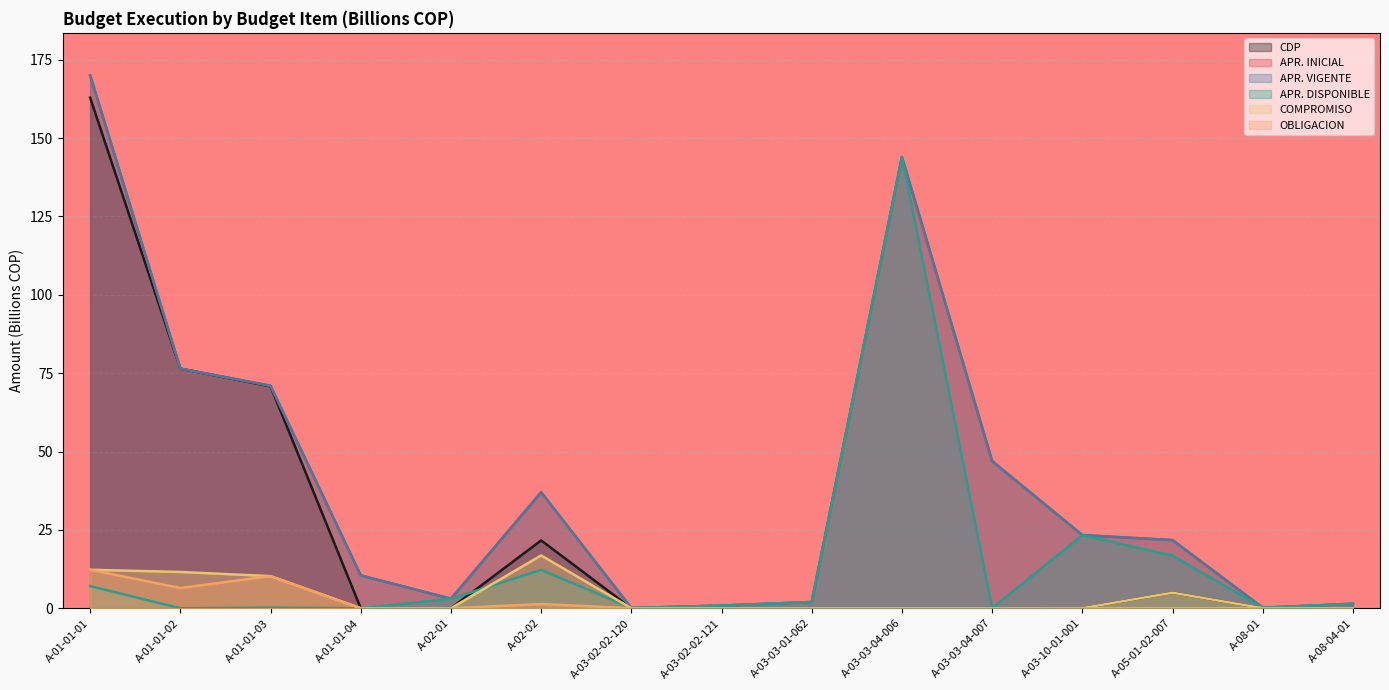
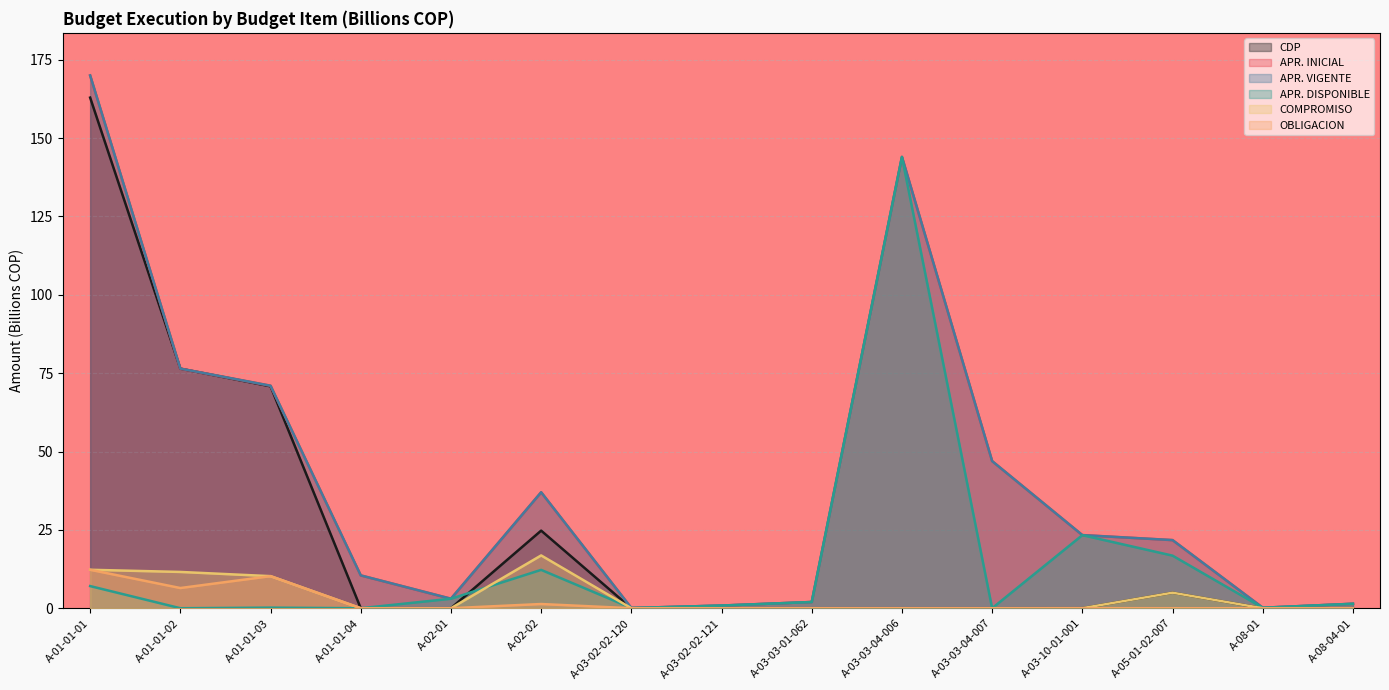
CDP, A-02-02: 22 -> 25
